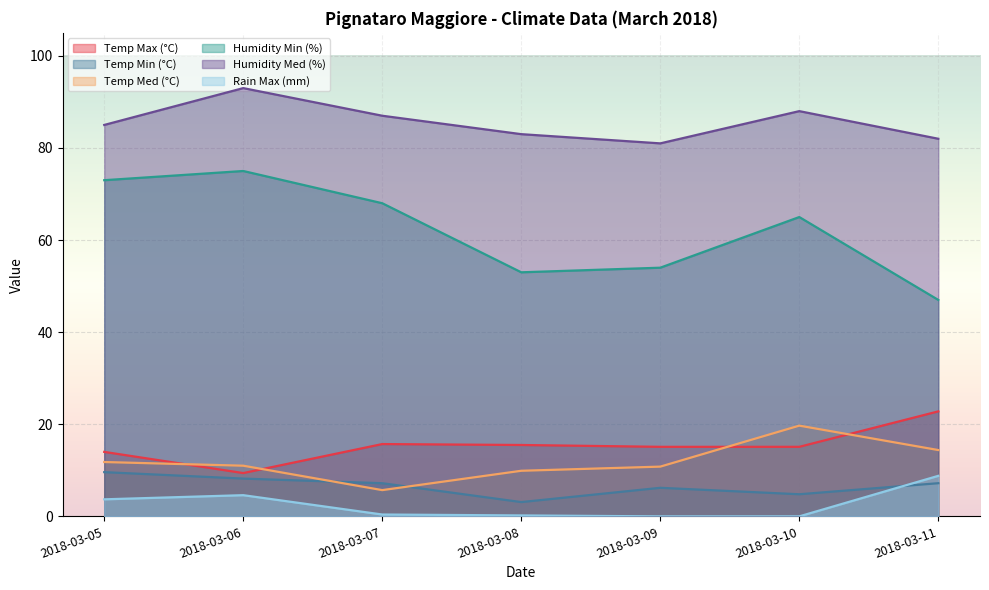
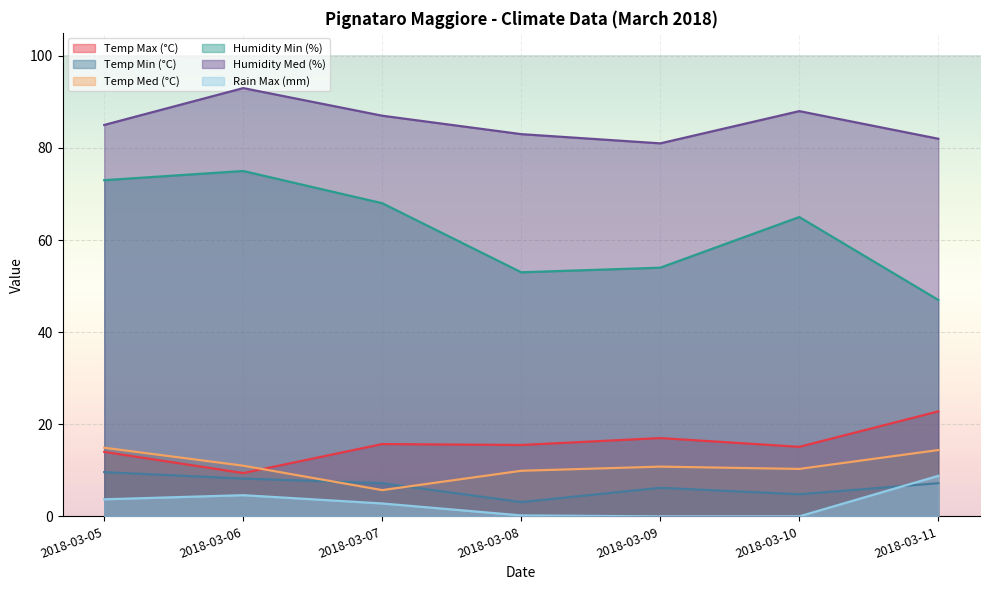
Temp Med (°C), 2018-03-05: 12 -> 15
Rain Max (mm), 2018-03-07: 0 -> 3
Temp Max (°C), 2018-03-09: 15 -> 17
Temp Med (°C), 2018-03-10: 20 -> 10
